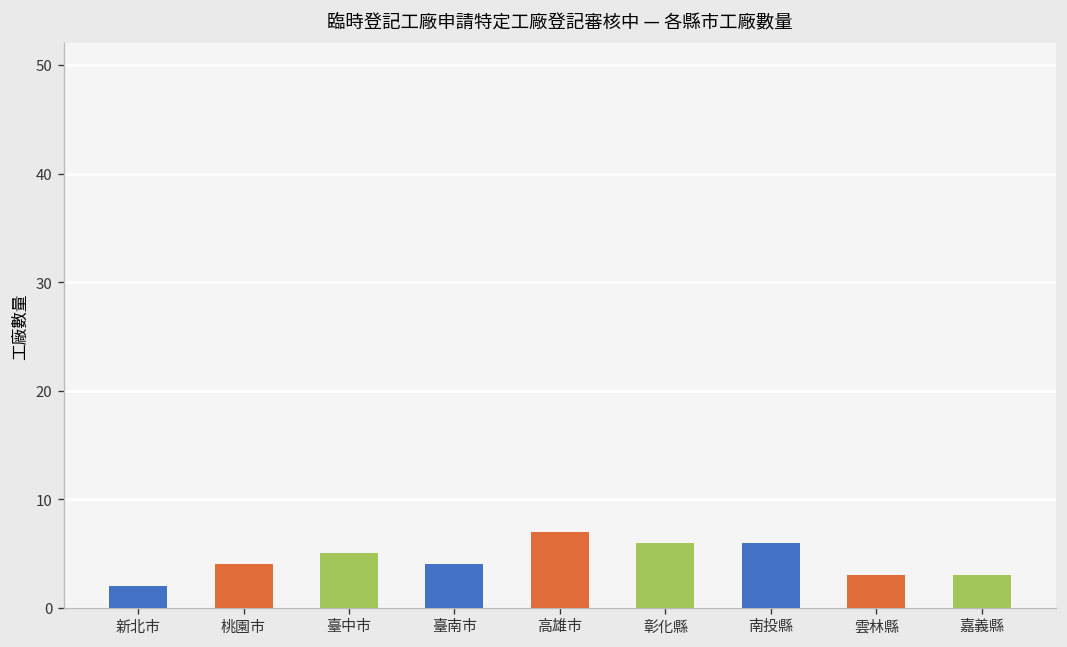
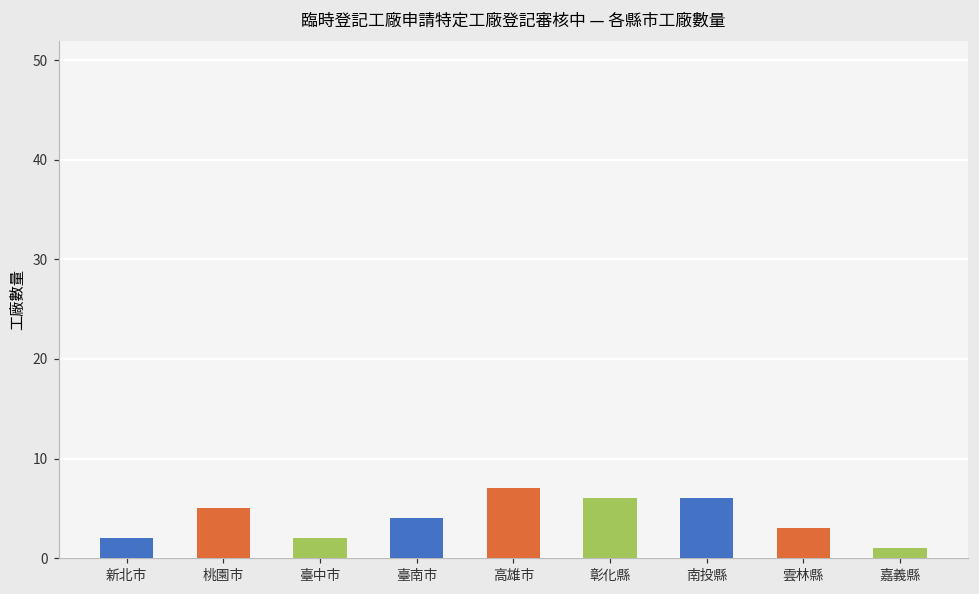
桃園市: 4 -> 5
臺中市: 5 -> 2
嘉義縣: 3 -> 1
